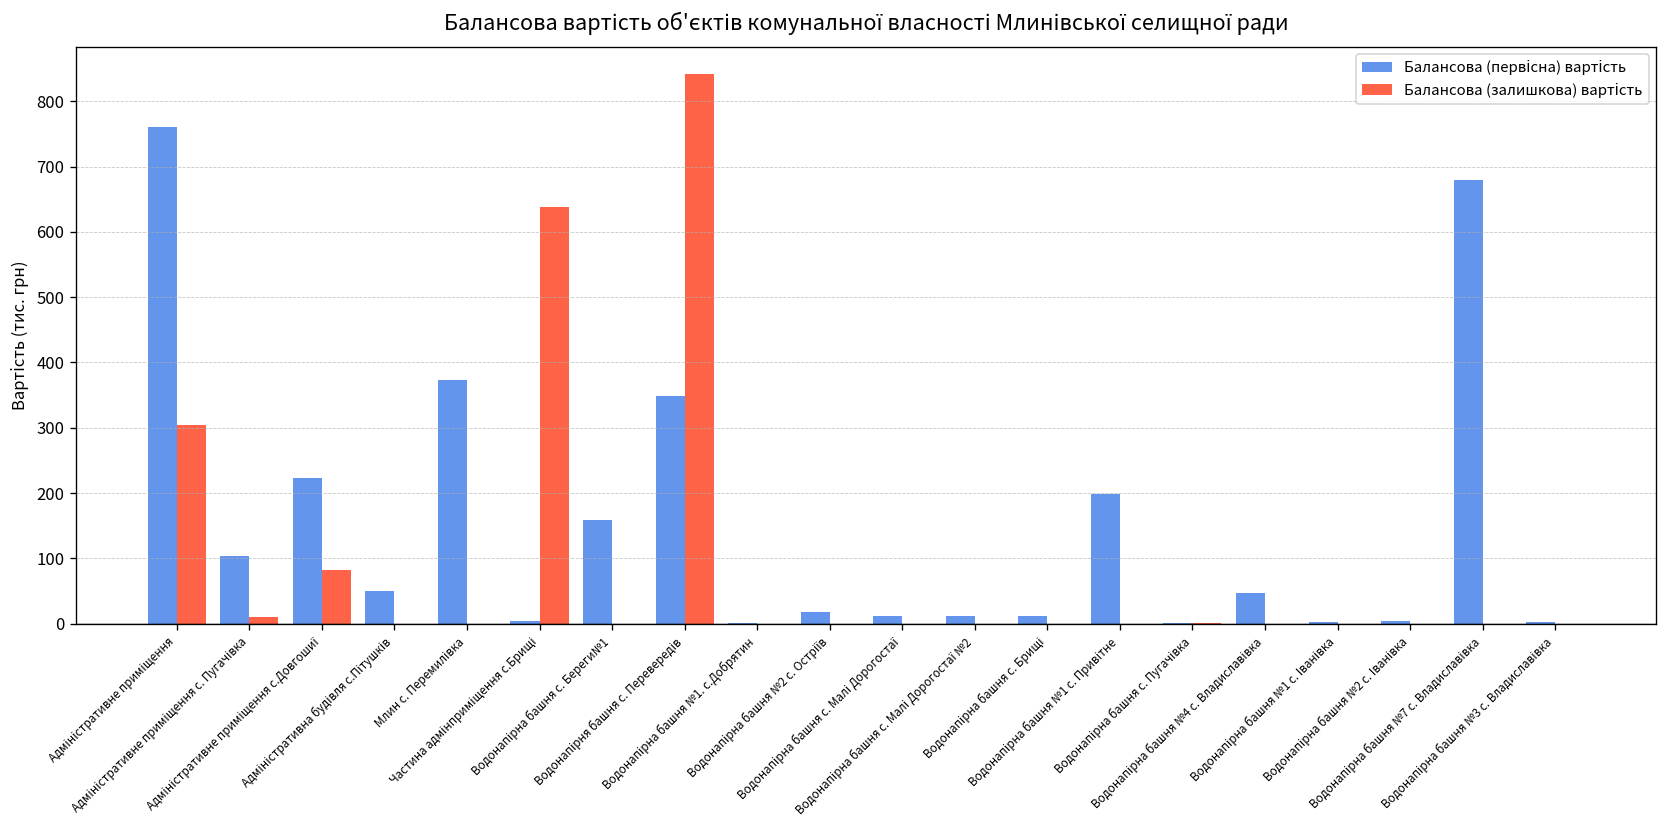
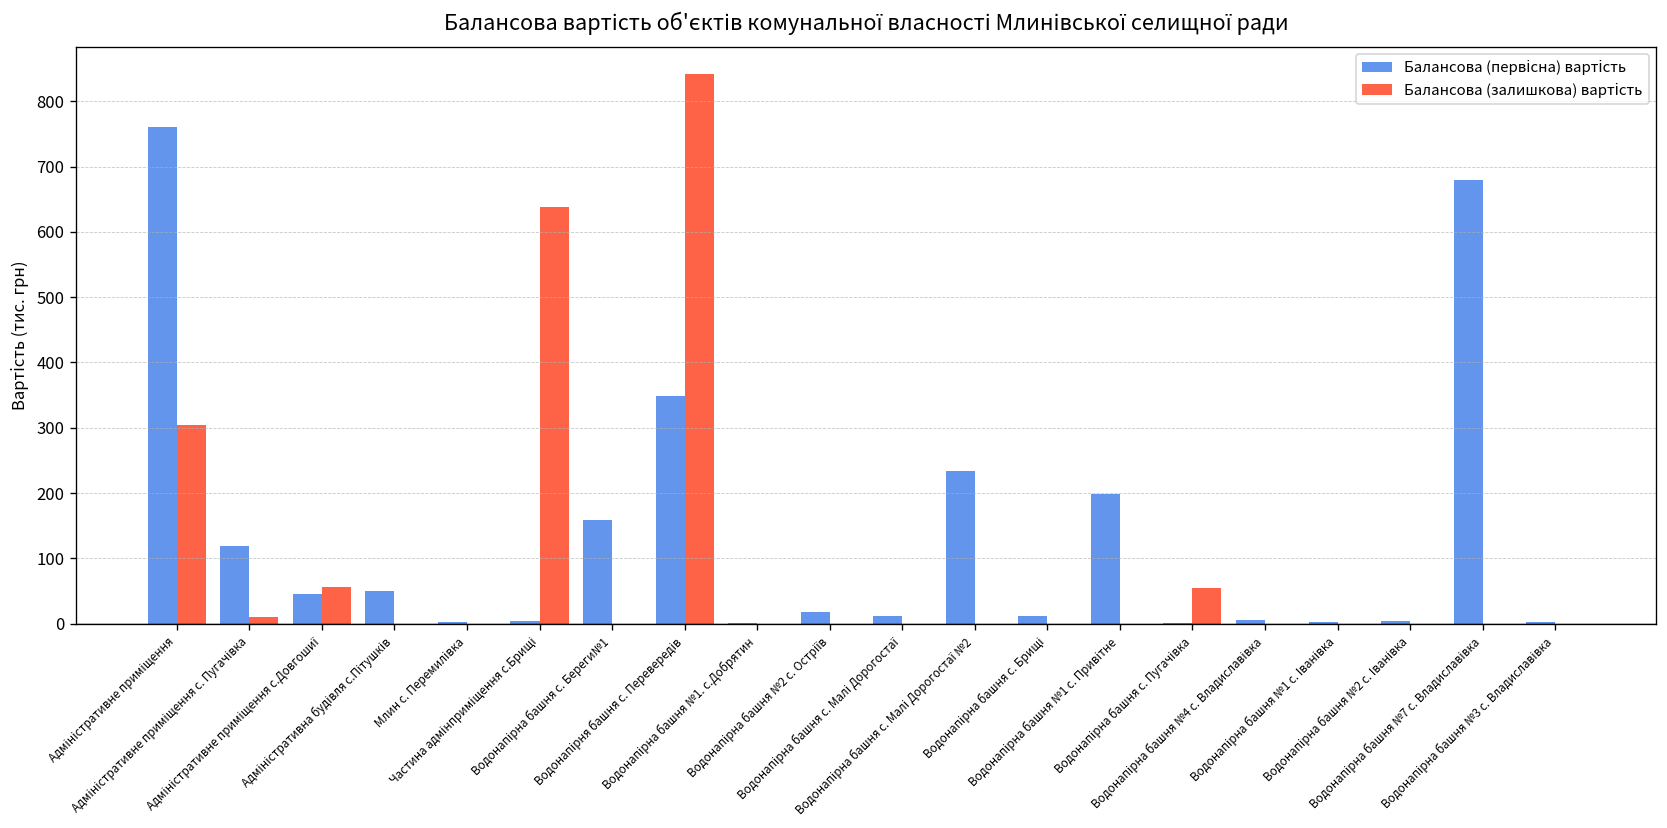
Балансова (первісна) вартість, Адміністративне приміщення с. Пугачівка: 100 -> 120
Балансова (первісна) вартість, Адміністративне приміщення с.Довгошиї: 220 -> 40
Балансова (залишкова) вартість, Адміністративне приміщення с.Довгошиї: 80 -> 60
Балансова (первісна) вартість, Млин с. Перемилівка: 370 -> 0
Балансова (первісна) вартість, Водонапірна башня с. Малі Дорогостаї №2: 10 -> 230
Балансова (залишкова) вартість, Водонапірна башня с. Пугачівка: 0 -> 50
Балансова (первісна) вартість, Водонапірна башня №4 с. Владиславівка: 50 -> 10
